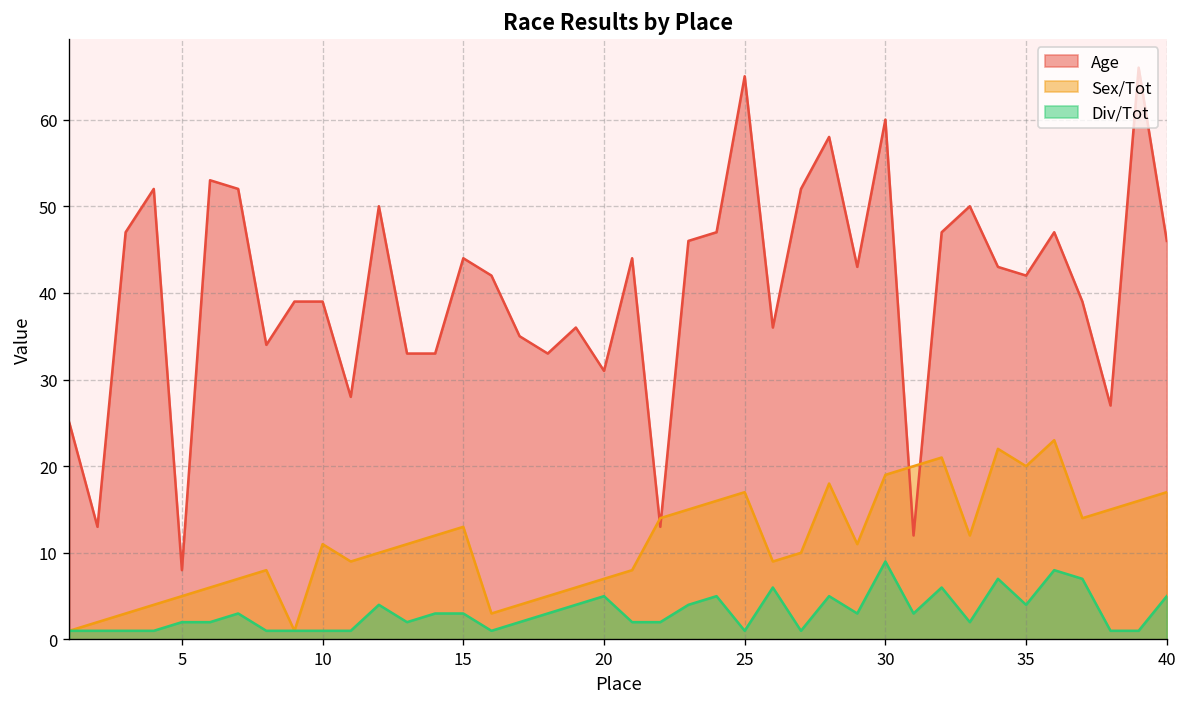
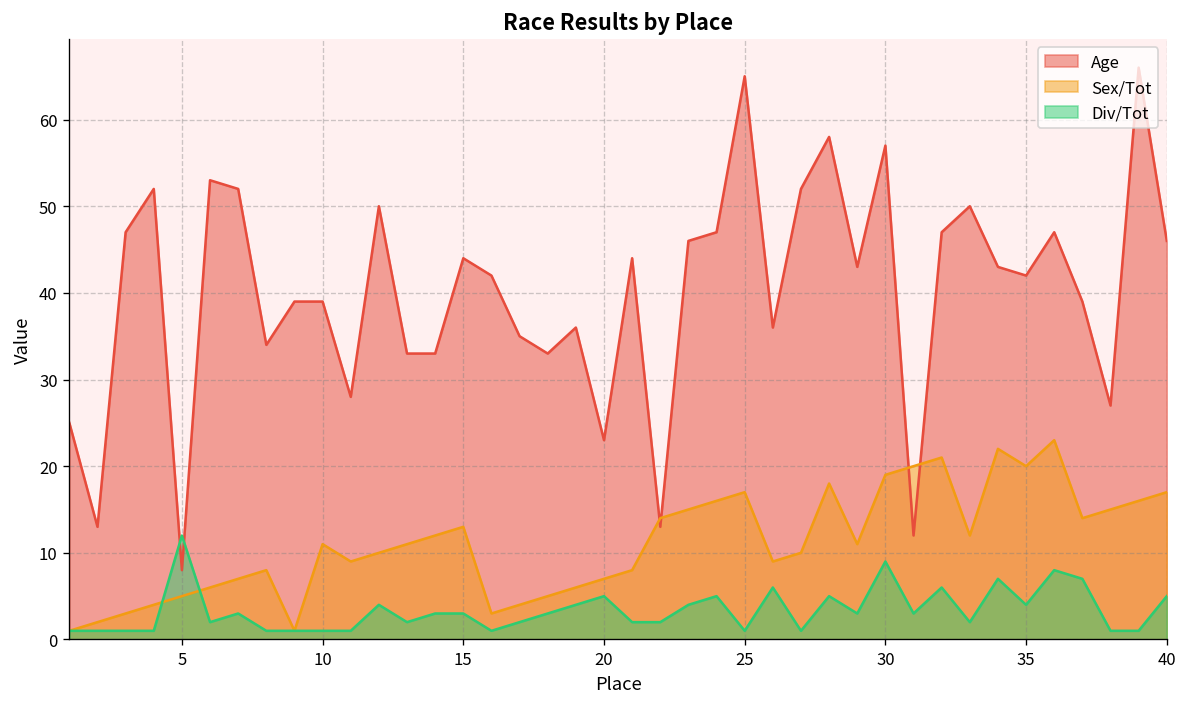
Div/Tot, 5: 2 -> 12
Age, 20: 31 -> 23
Age, 30: 60 -> 57
